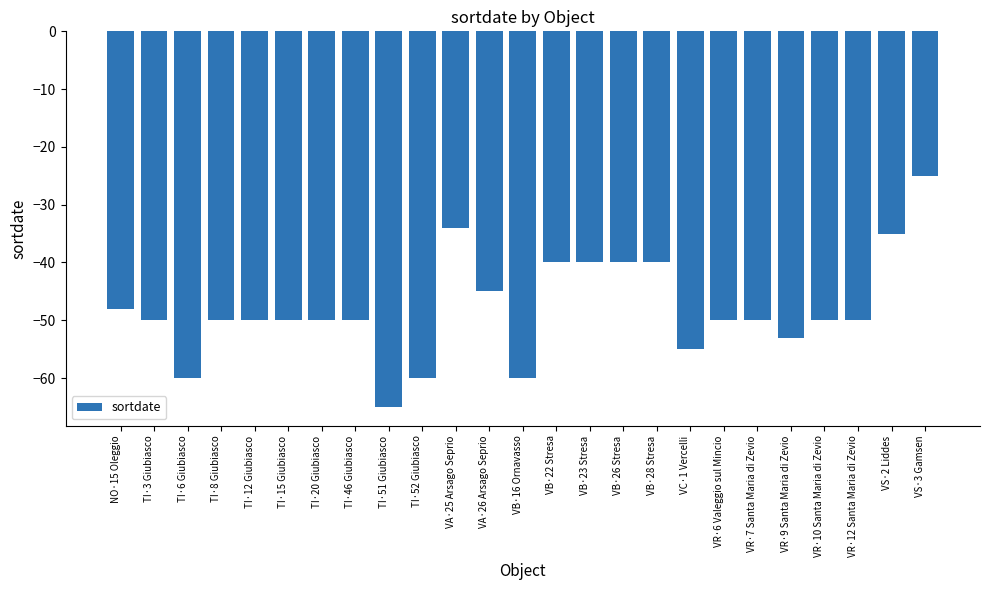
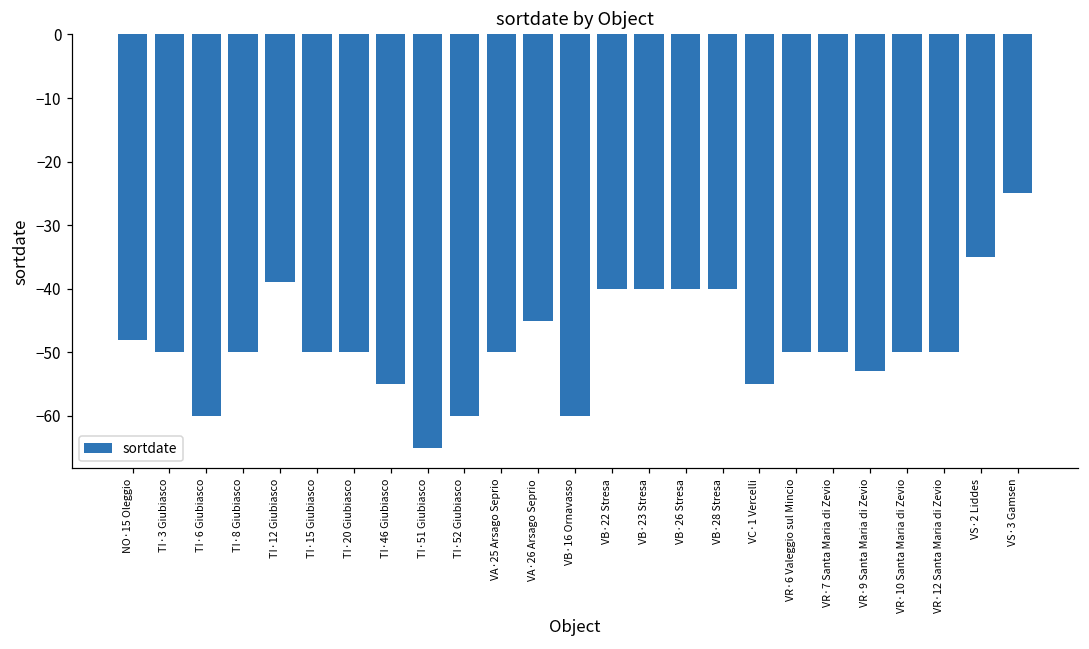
TI·12 Giubiasco: -50 -> -39
TI·46 Giubiasco: -50 -> -55
VA·25 Arsago Seprio: -34 -> -50
